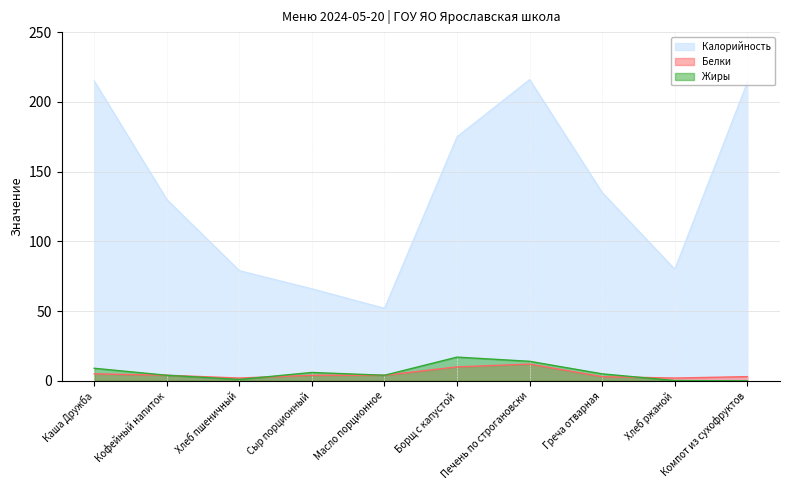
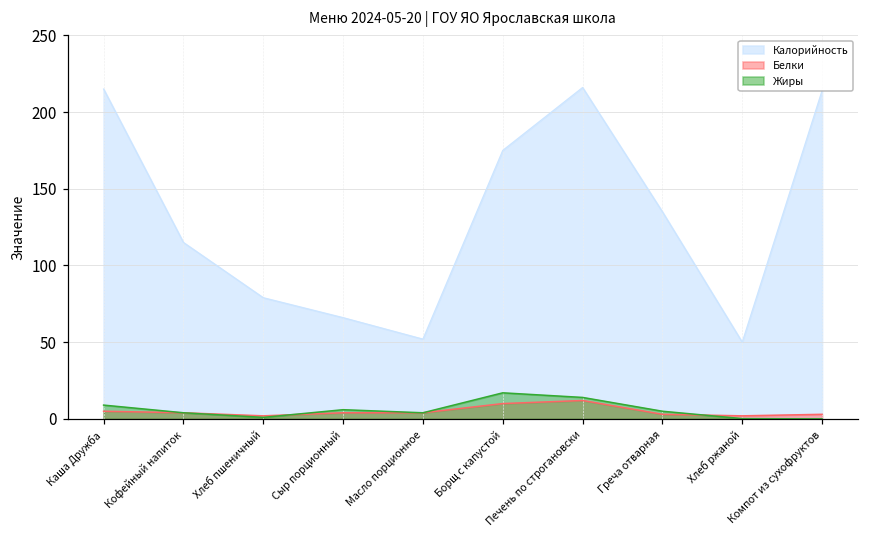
Калорийность, Кофейный напиток: 130 -> 115
Калорийность, Хлеб ржаной: 80 -> 50
